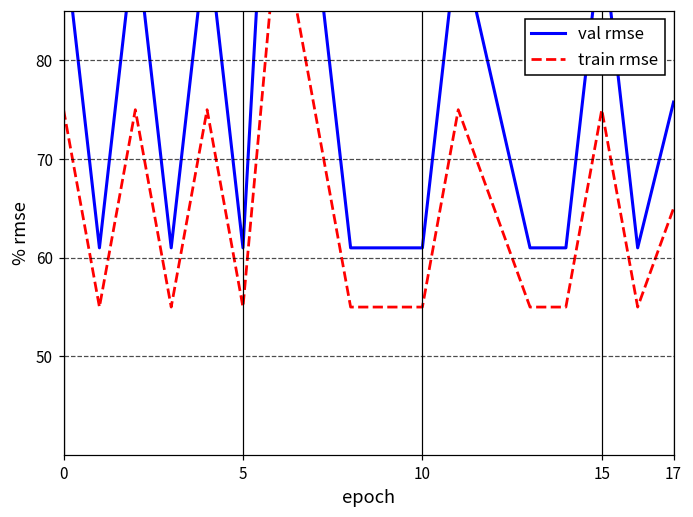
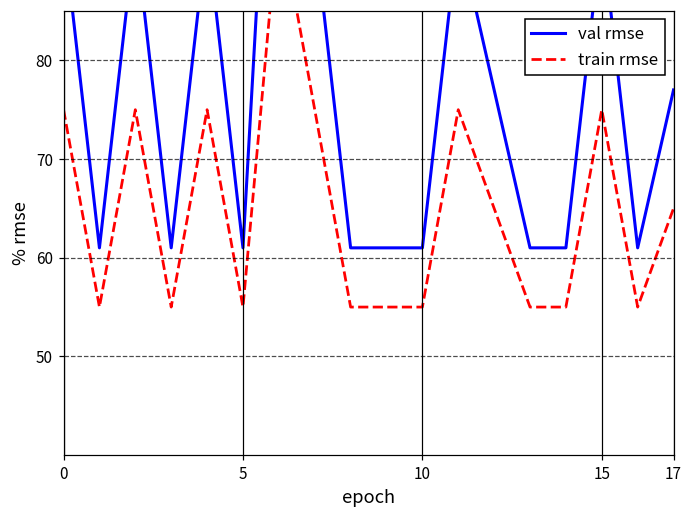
val rmse, 17: 76 -> 77
